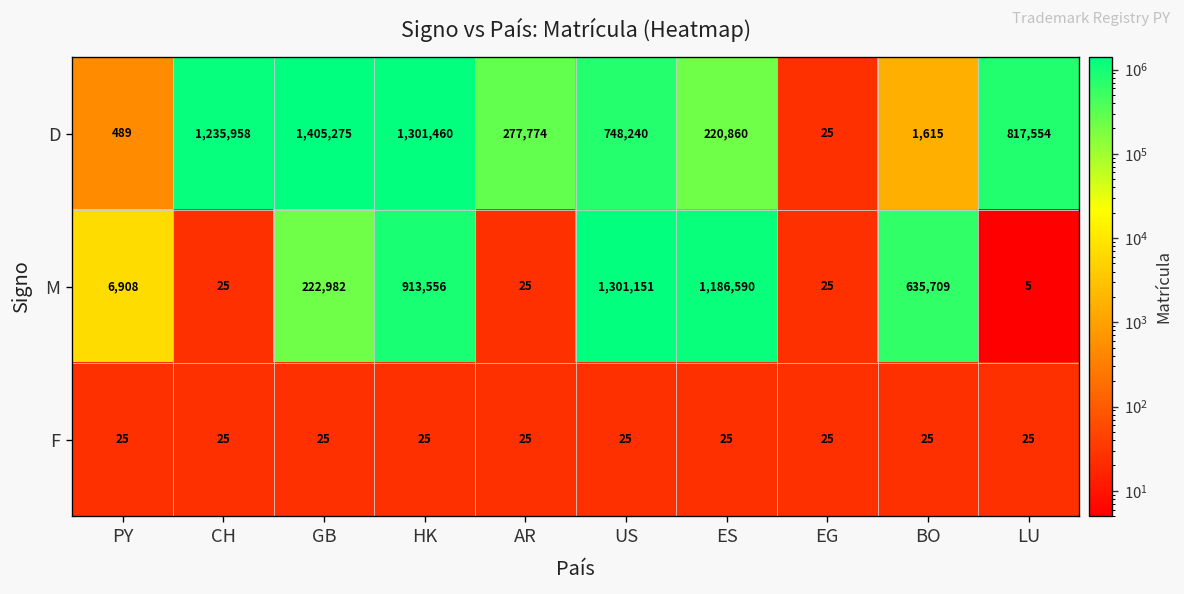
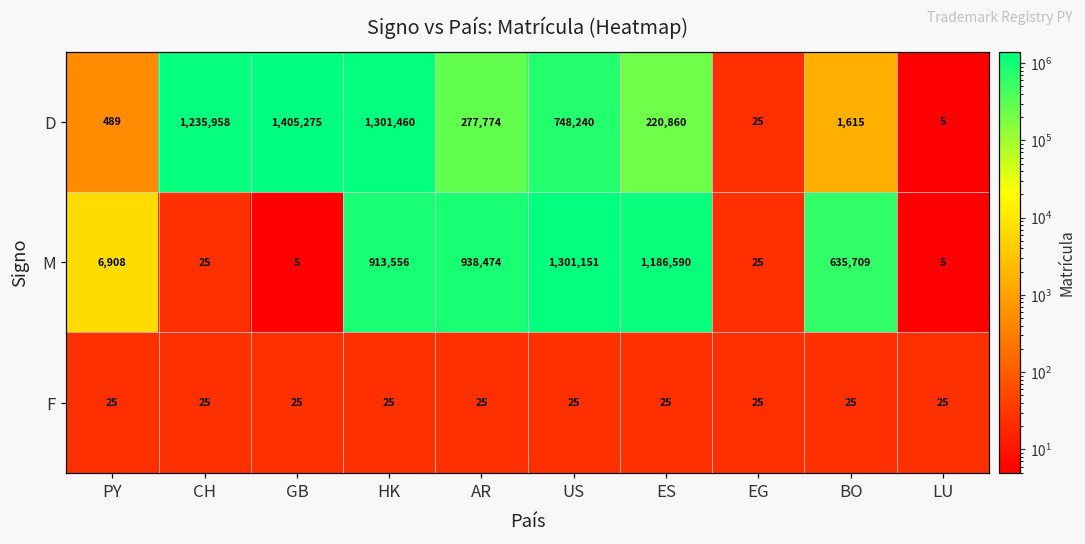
D, LU: 817,554 -> 5
M, GB: 222,982 -> 5
M, AR: 25 -> 938,474
